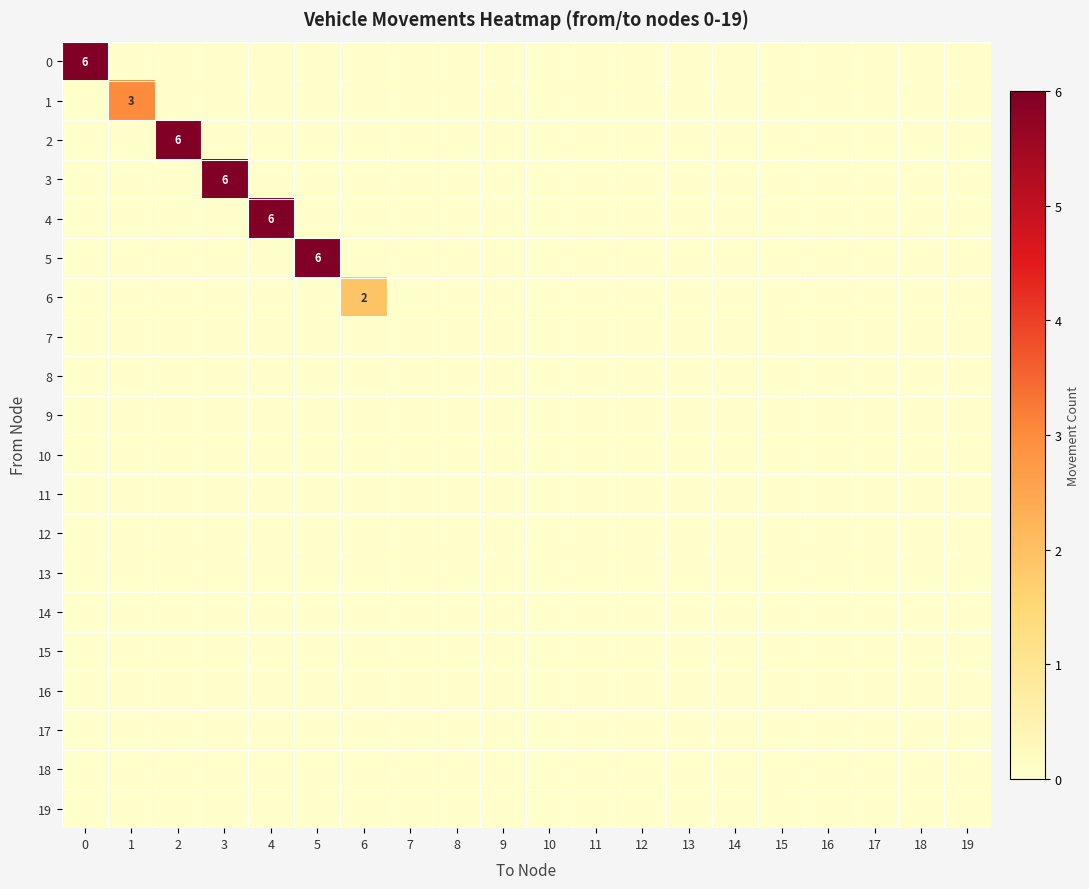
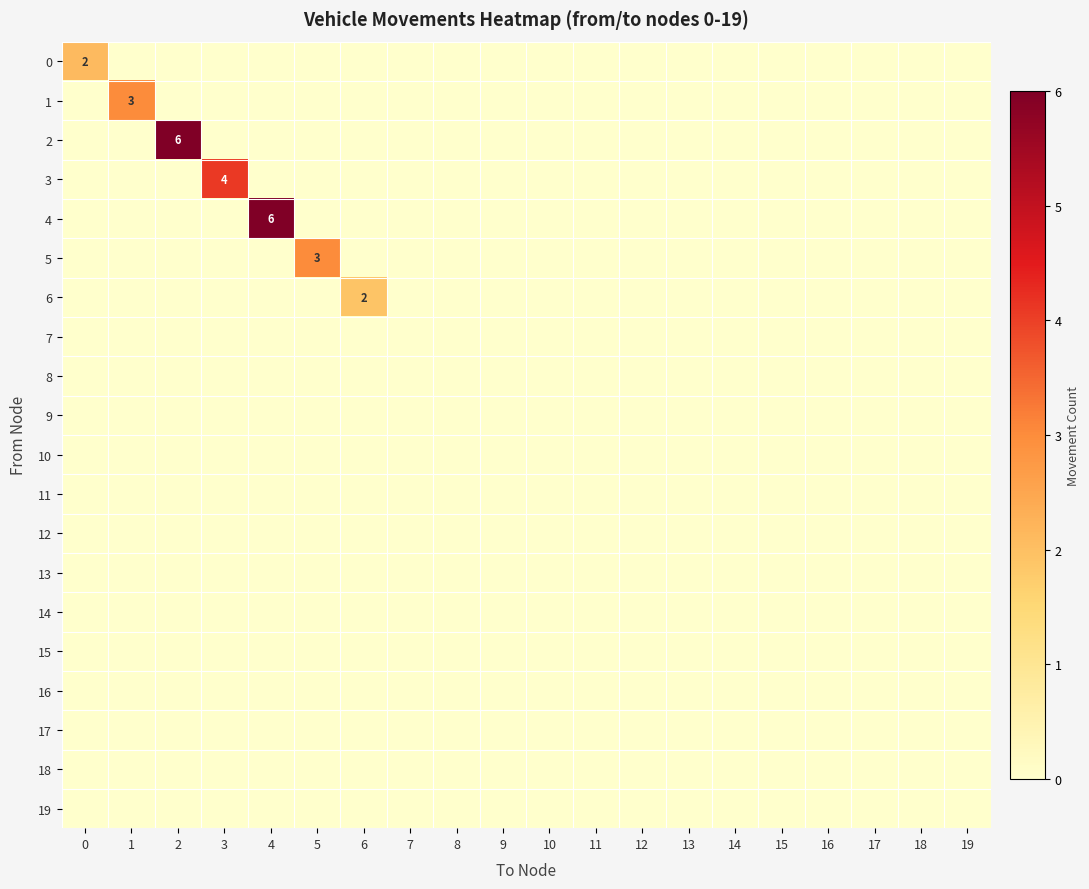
0, 0: 6 -> 2
3, 3: 6 -> 4
5, 5: 6 -> 3
